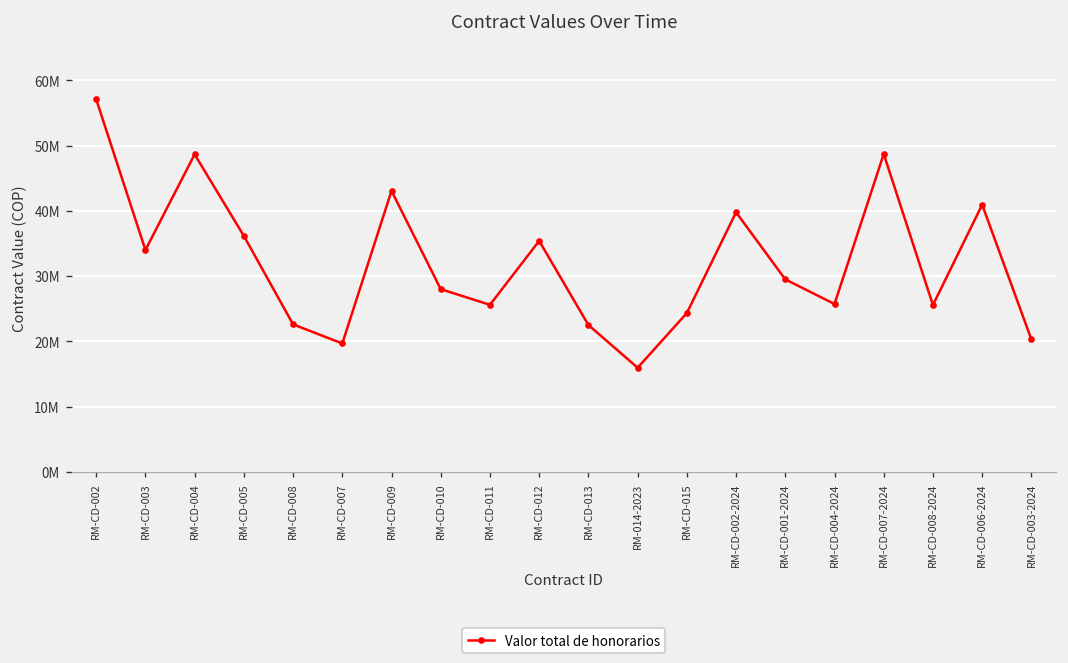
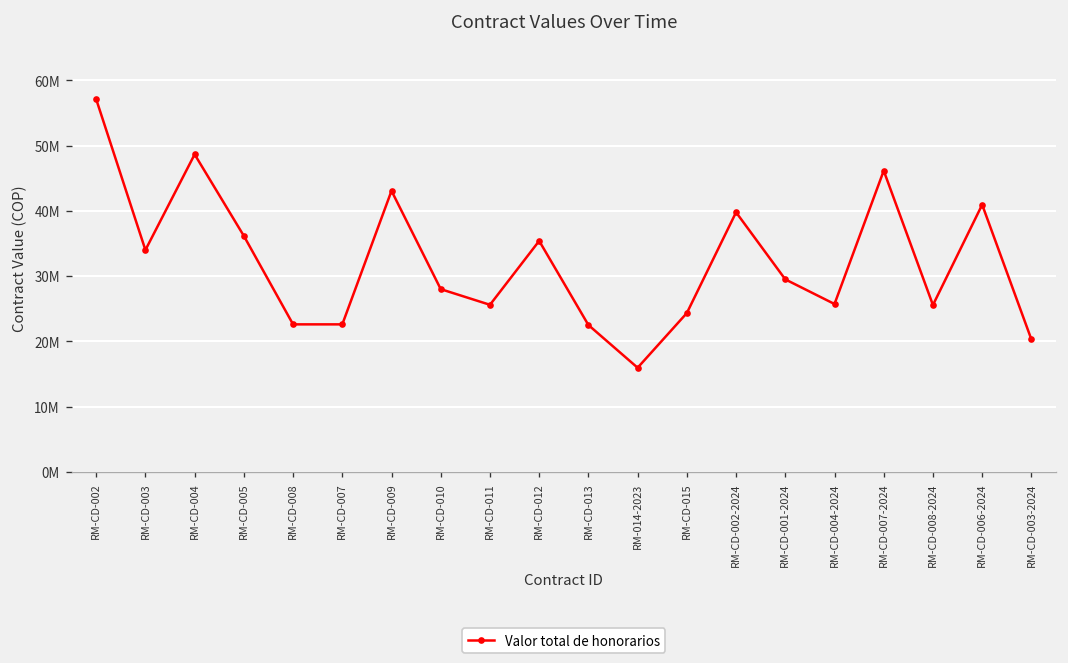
RM-CD-007: 20000000 -> 23000000
RM-CD-007-2024: 49000000 -> 46000000
